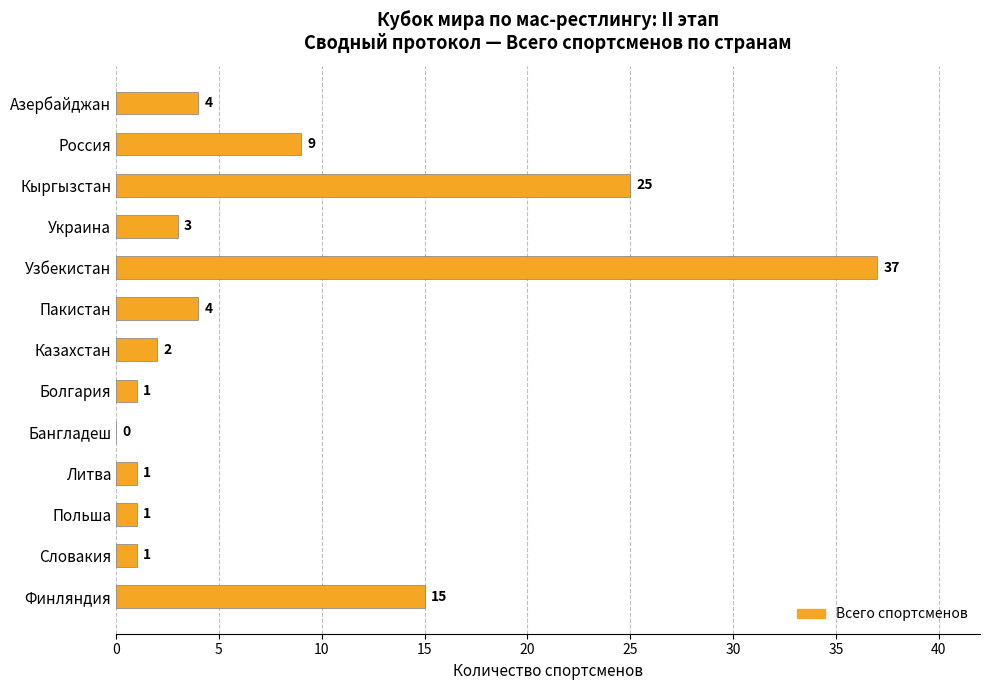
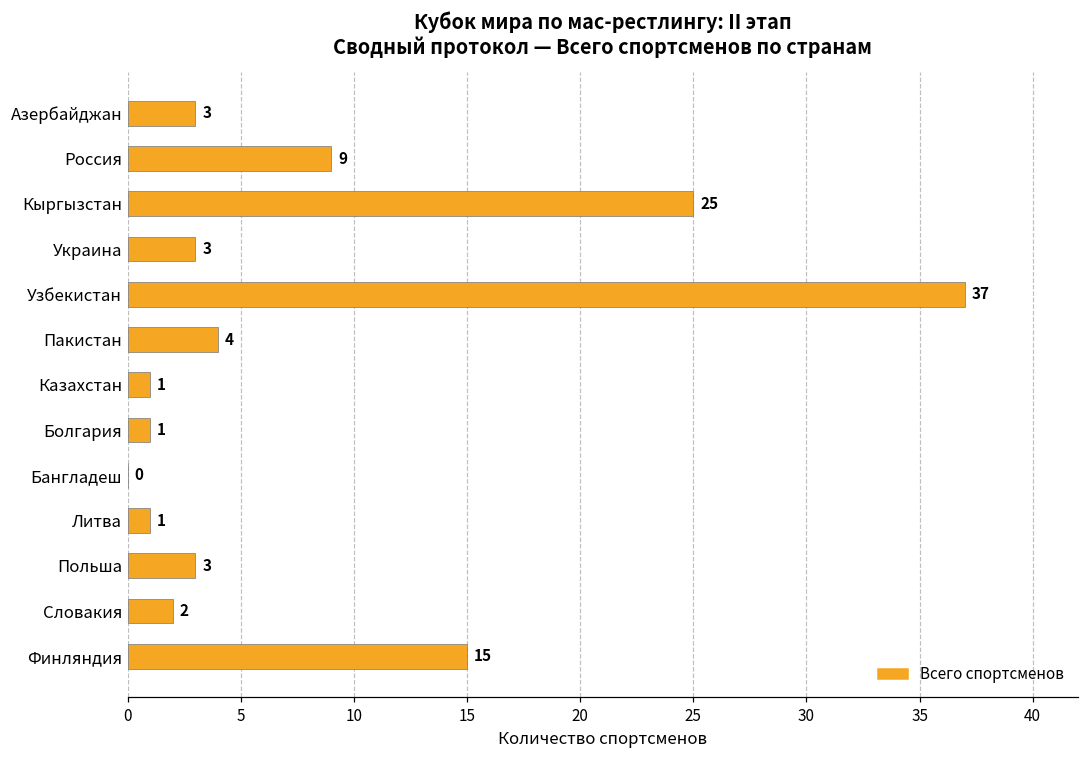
Азербайджан: 4 -> 3
Казахстан: 2 -> 1
Польша: 1 -> 3
Словакия: 1 -> 2
